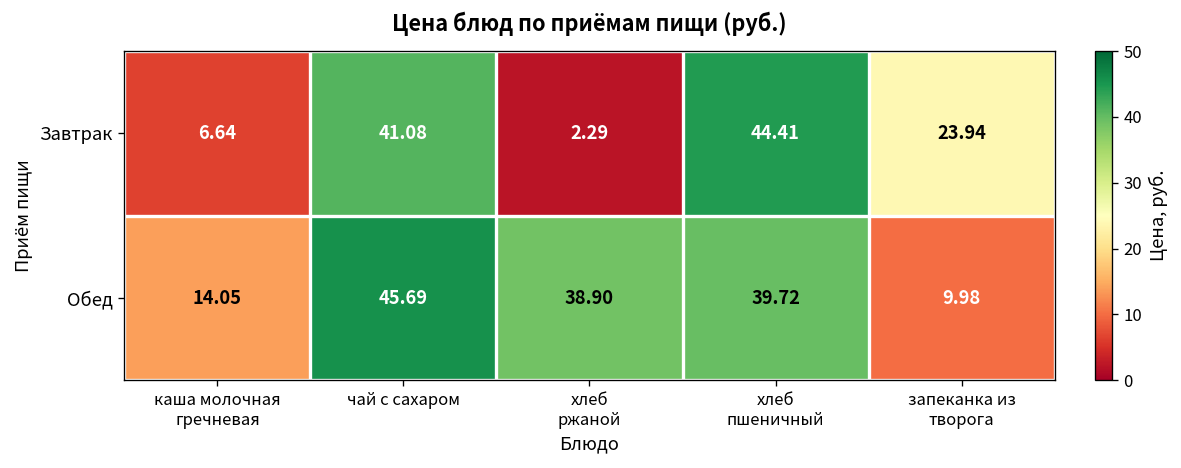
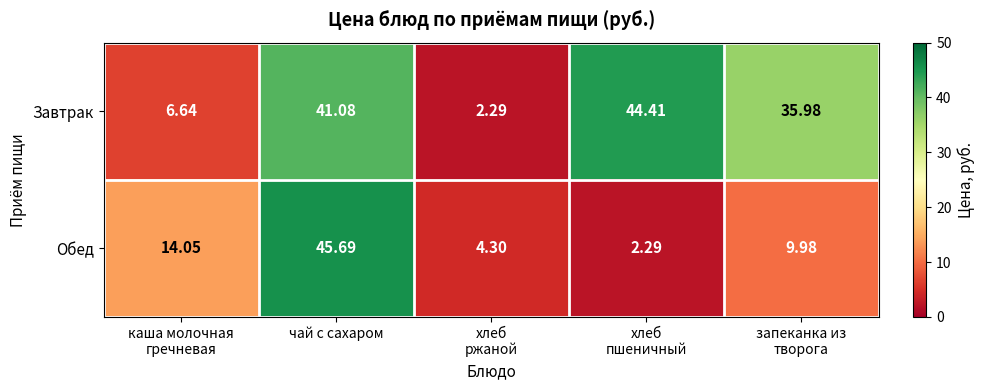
Завтрак, запеканка из творога: 23.94 -> 35.98
Обед, хлеб ржаной: 38.90 -> 4.30
Обед, хлеб пшеничный: 39.72 -> 2.29
